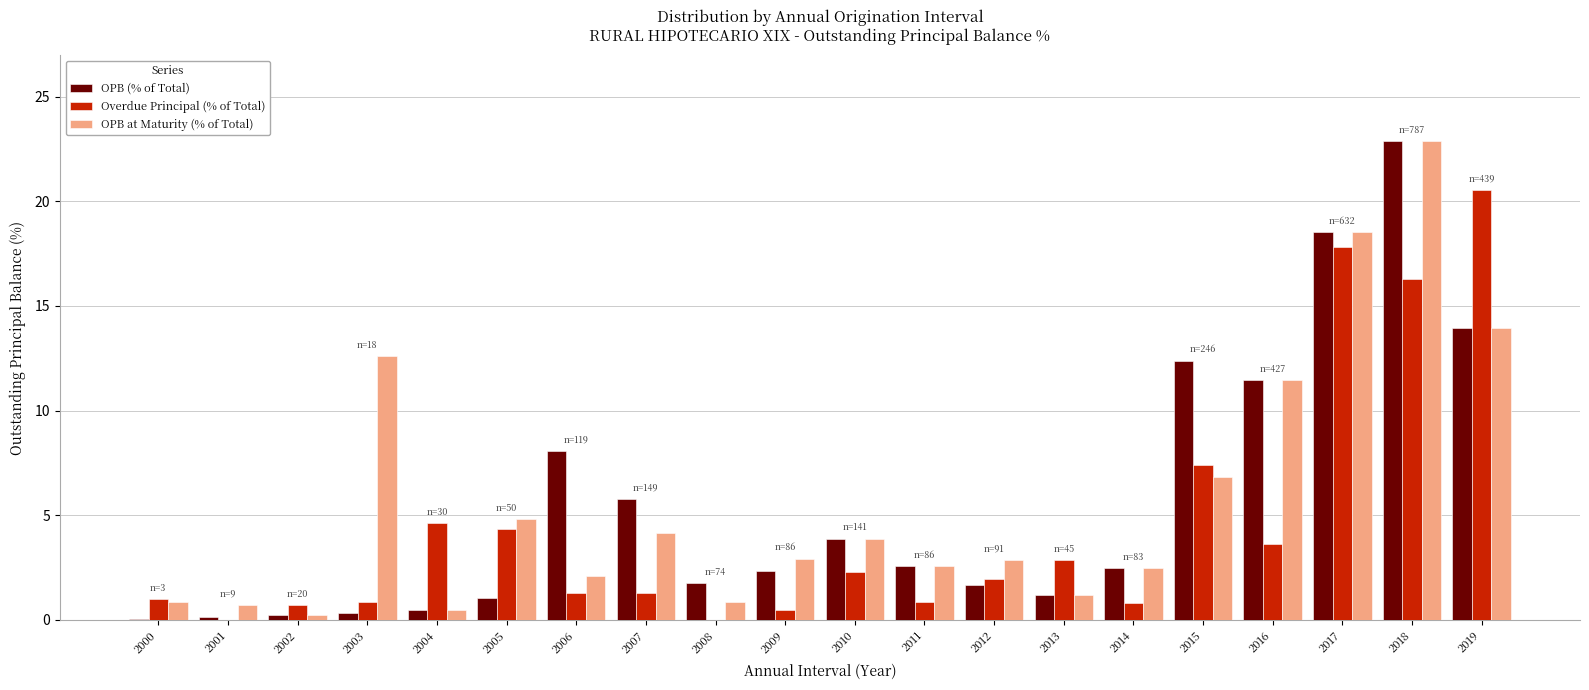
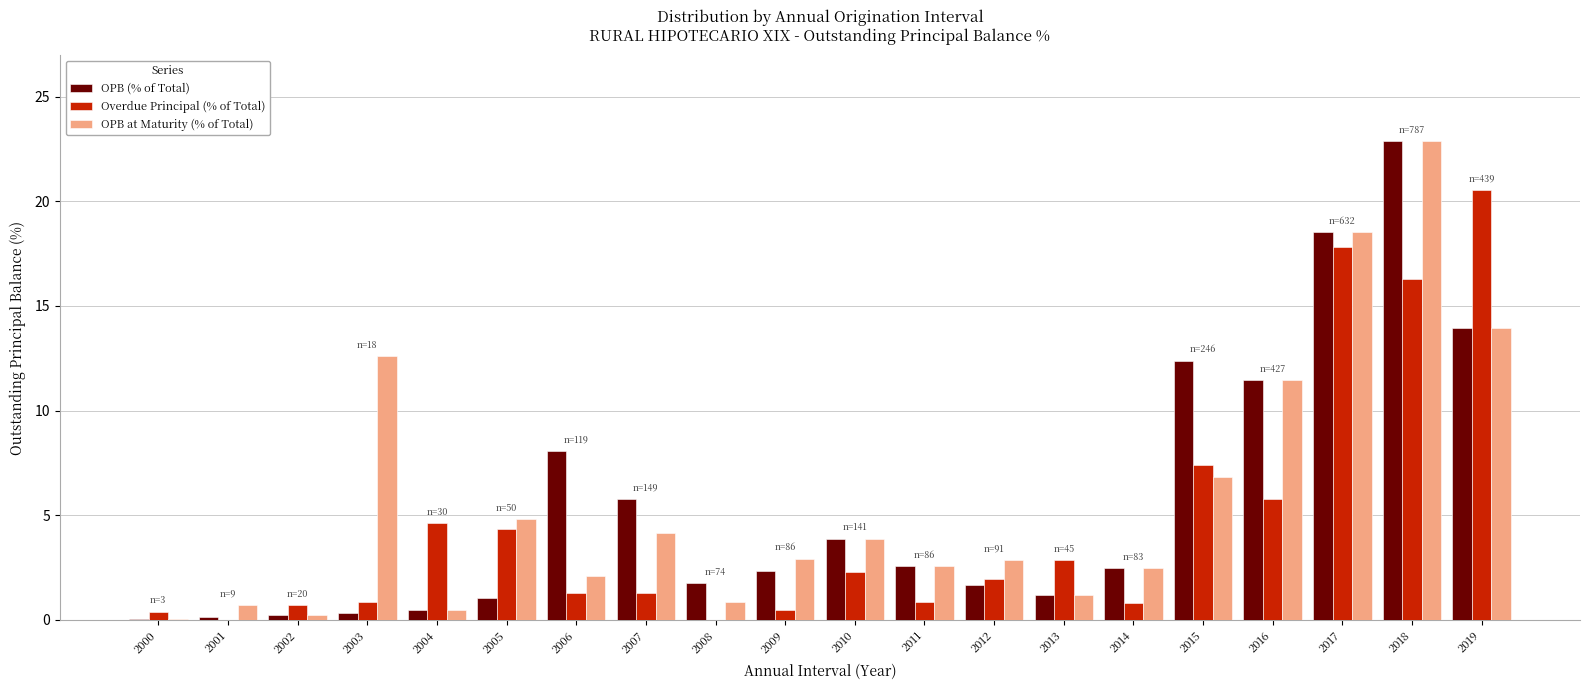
Overdue Principal (% of Total), 2000: 1.0 -> 0.4
OPB at Maturity (% of Total), 2000: 0.9 -> 0.1
Overdue Principal (% of Total), 2016: 3.6 -> 5.8
